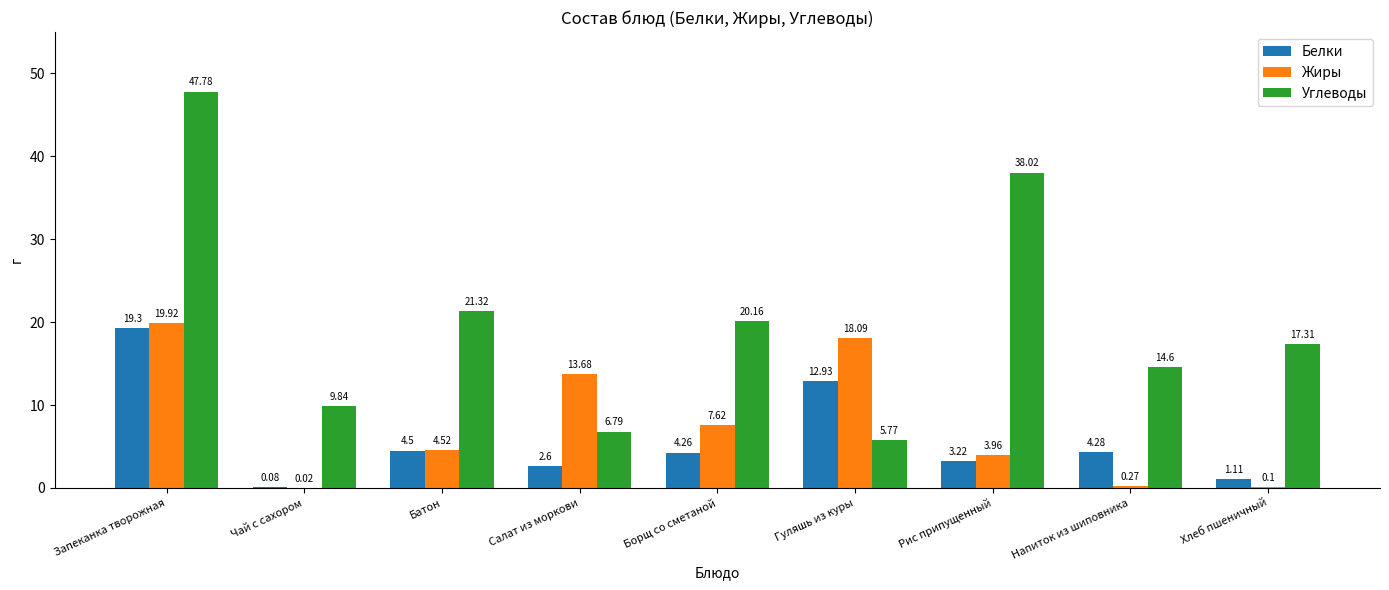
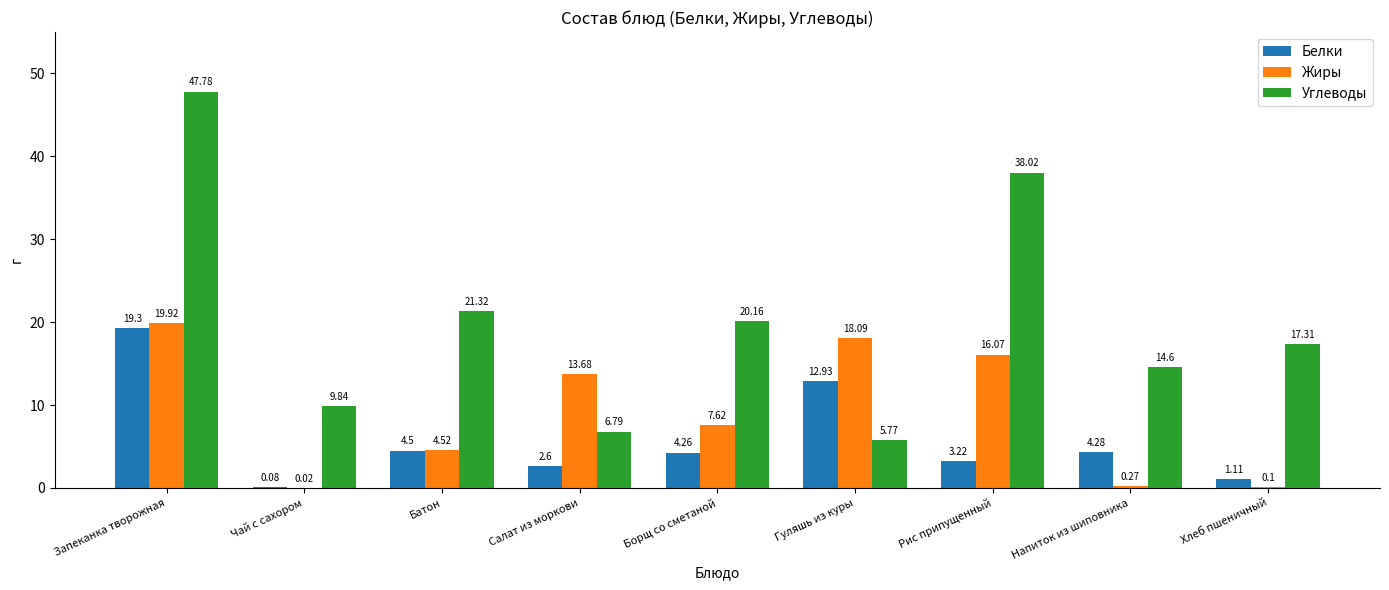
Жиры, Рис припущенный: 3.96 -> 16.07
